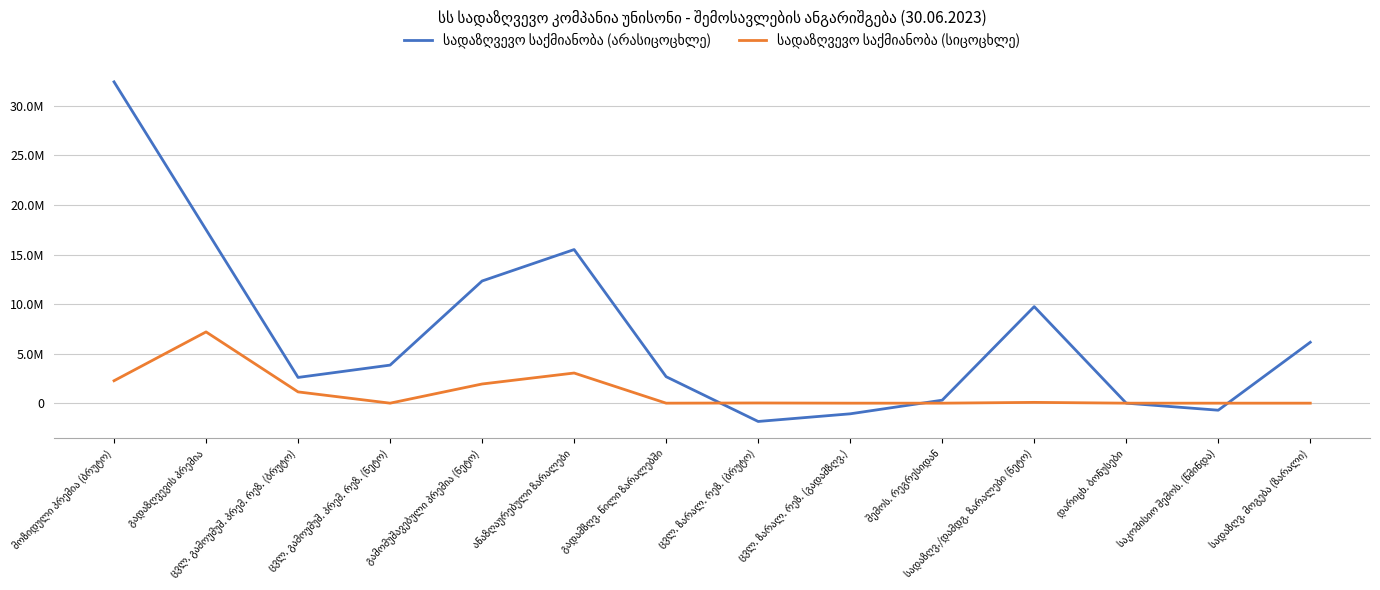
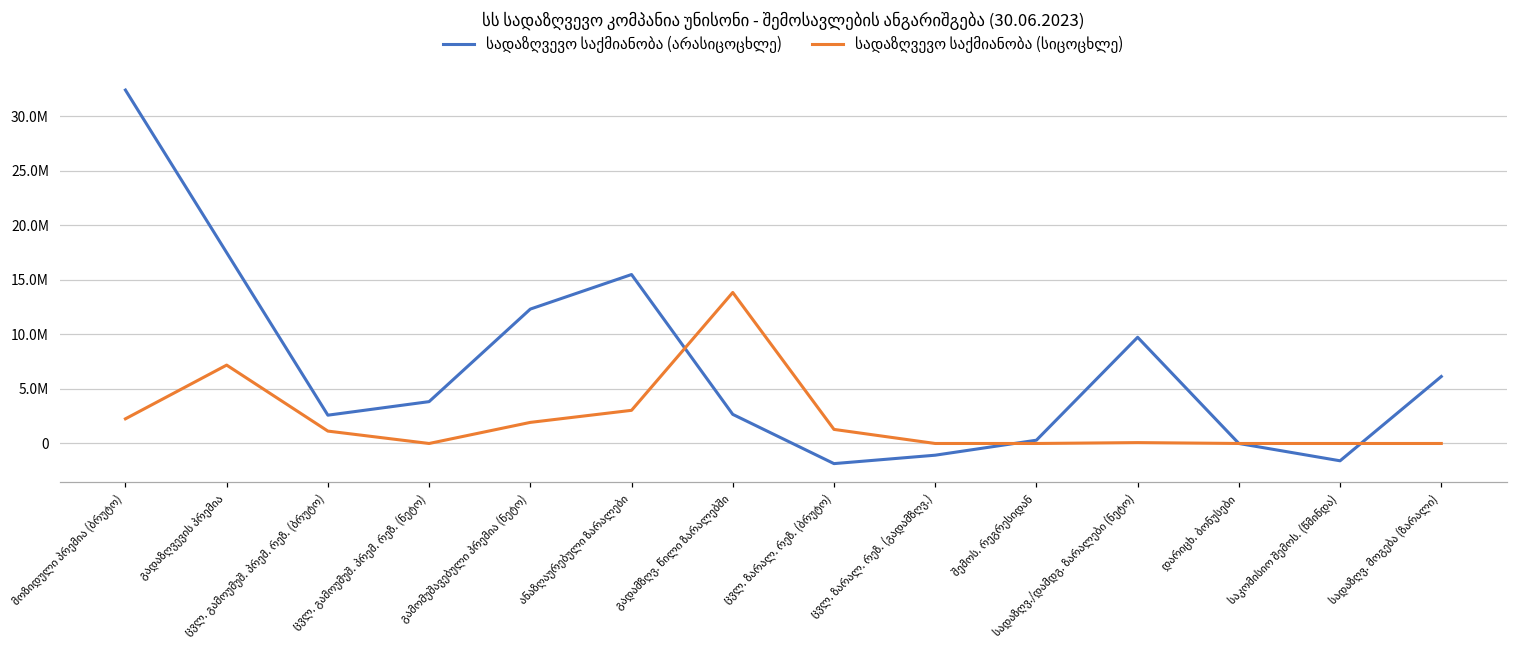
სადაზღვევო საქმიანობა (სიცოცხლე), გადამზღვ. წილი ზარალებში: 0 -> 14000000
სადაზღვევო საქმიანობა (სიცოცხლე), ცვლ. ზარალ. რეზ. (ბრუტო): 0 -> 1000000
სადაზღვევო საქმიანობა (არასიცოცხლე), საკომისიო შემოს. (წმინდა): -1000000 -> -2000000
